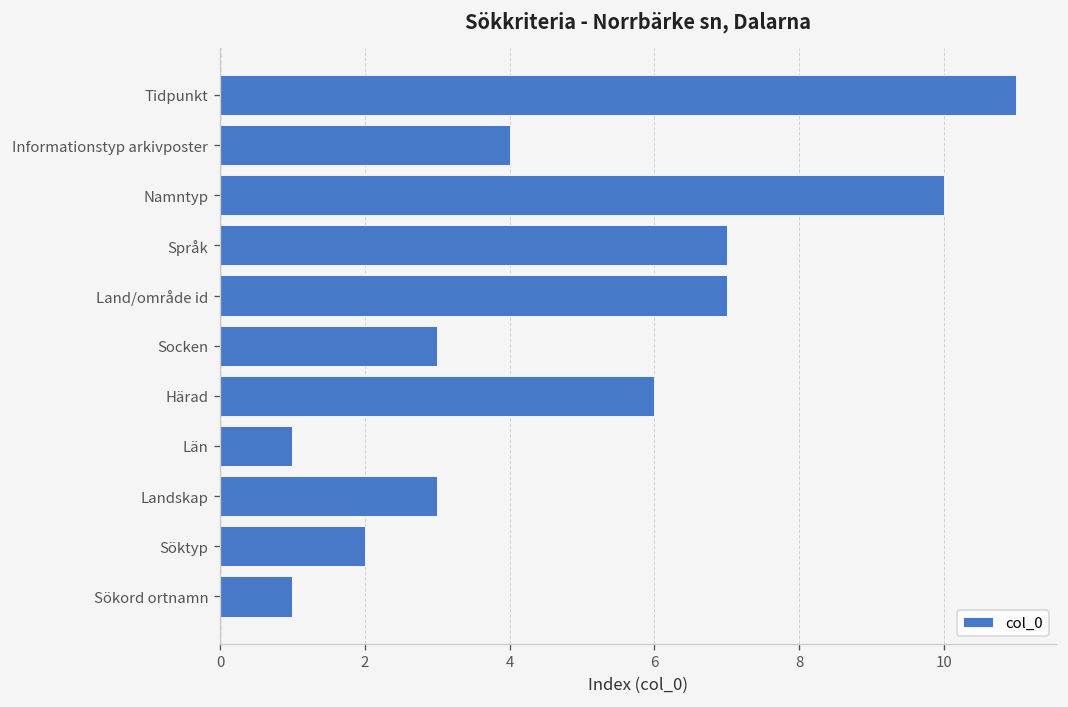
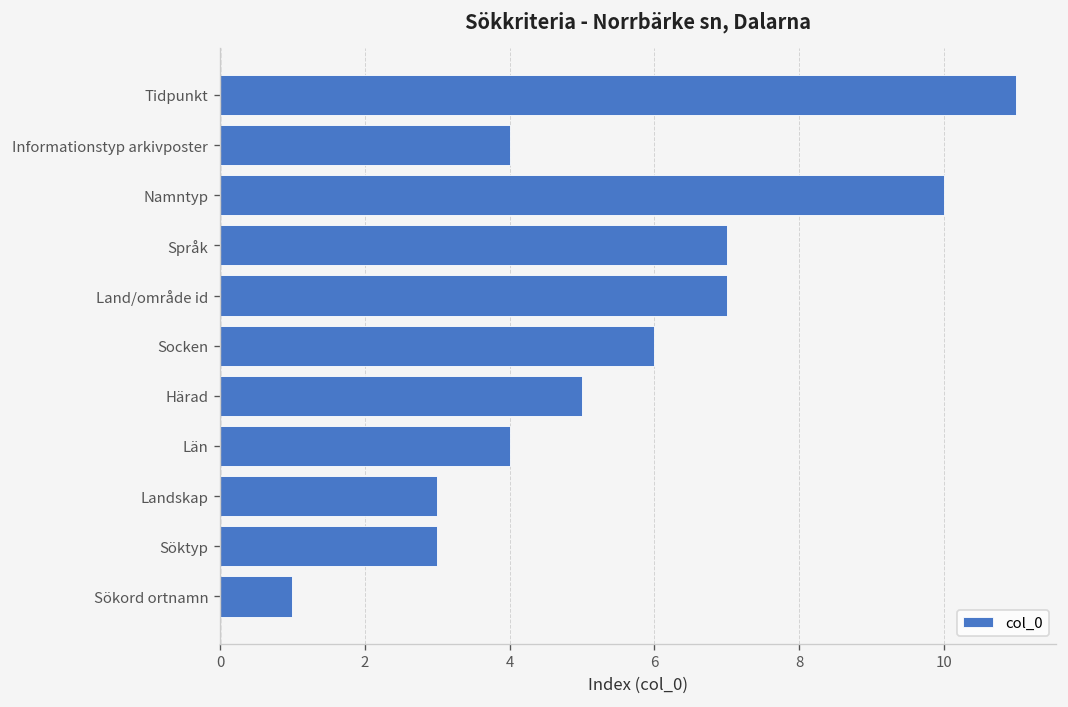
Socken: 3 -> 6
Härad: 6 -> 5
Län: 1 -> 4
Söktyp: 2 -> 3
